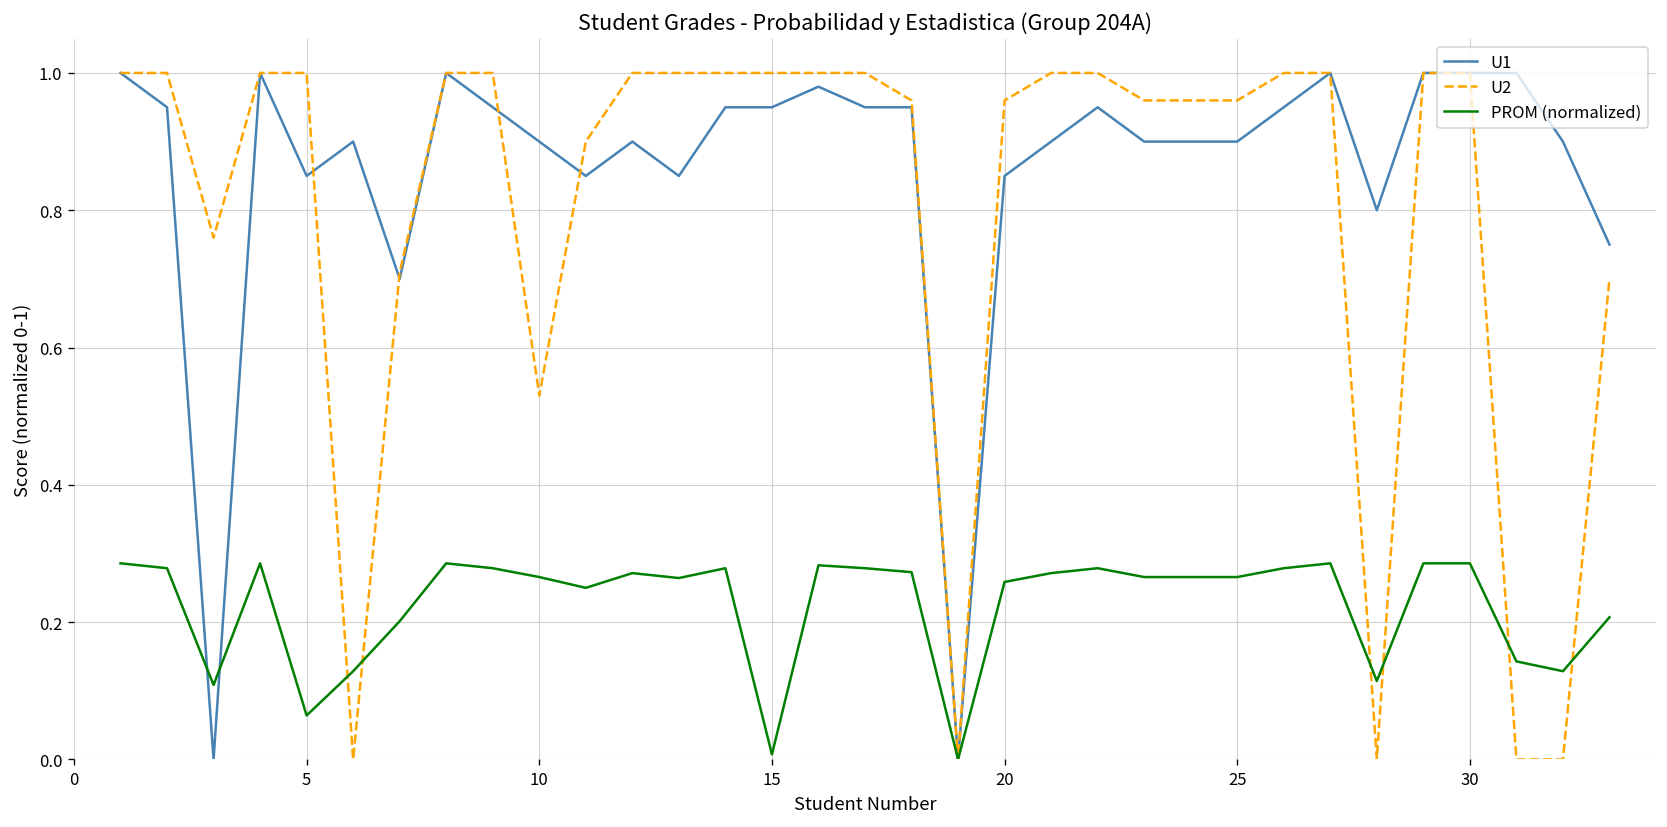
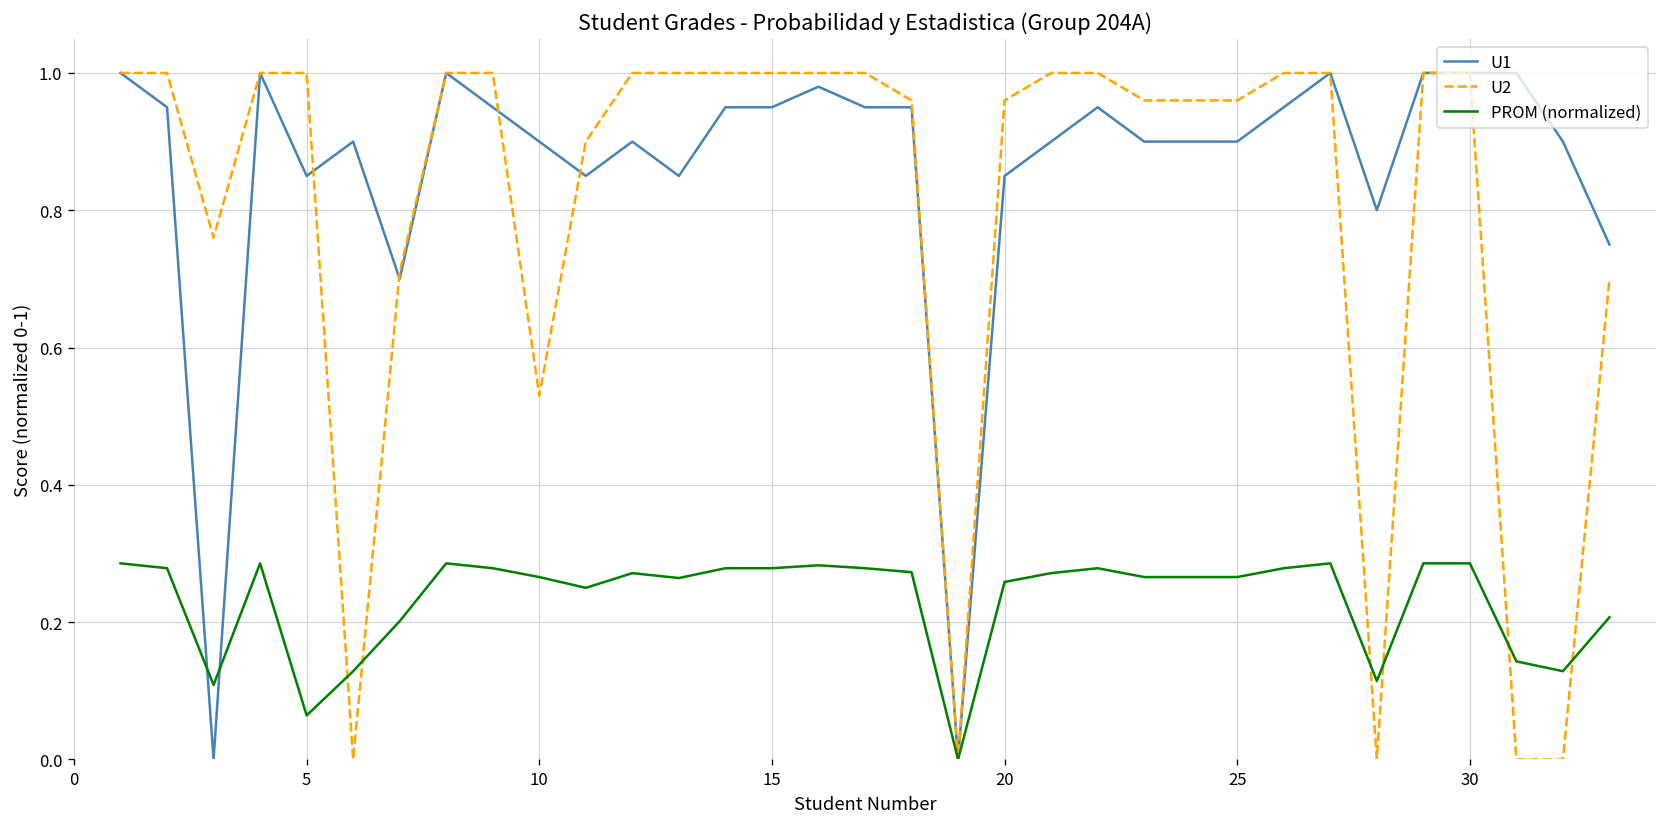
PROM (normalized), 15: 0.01 -> 0.28
